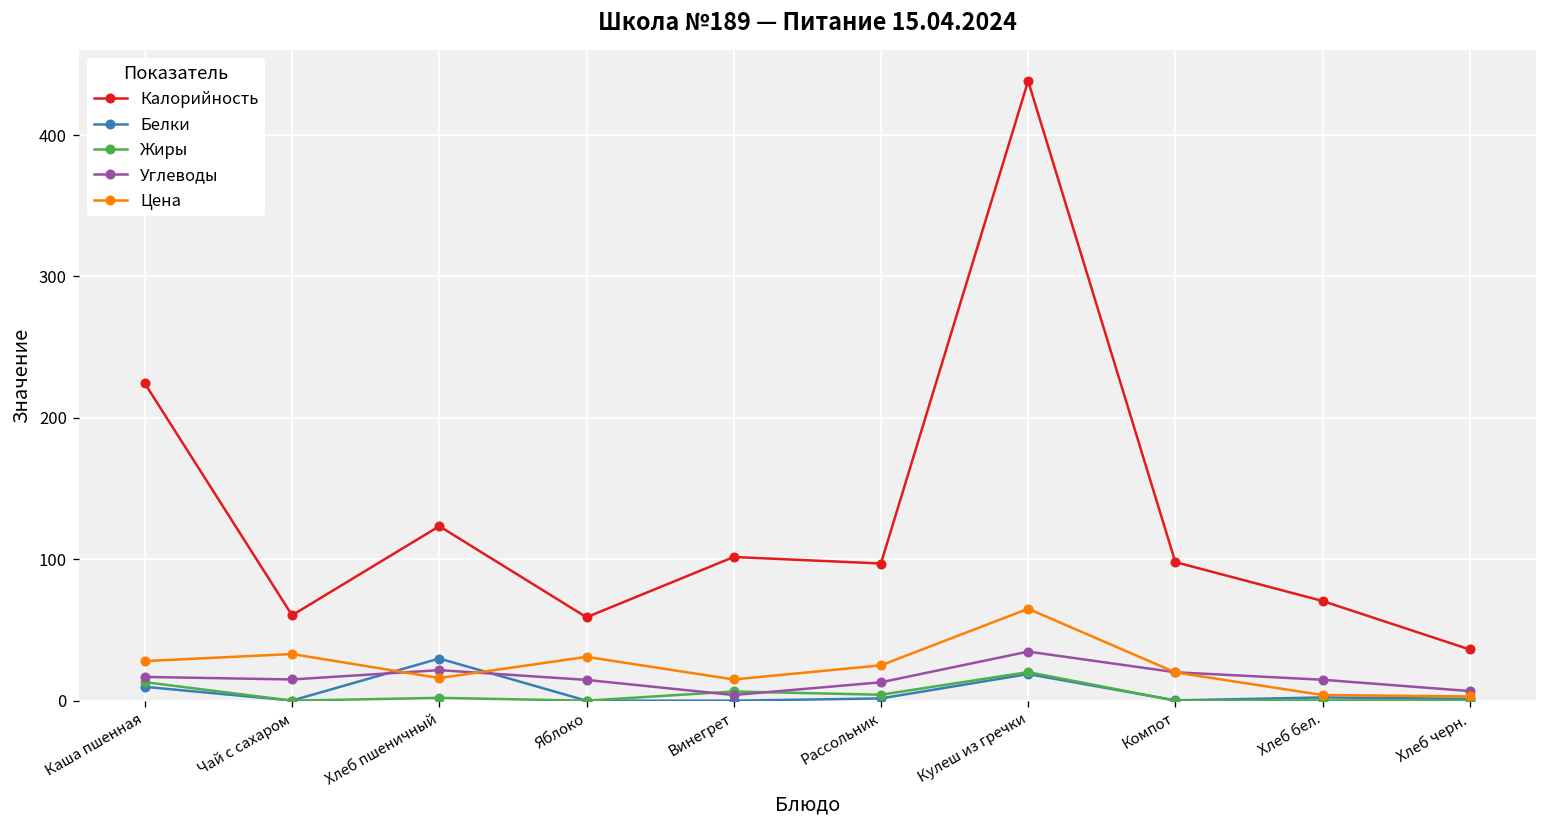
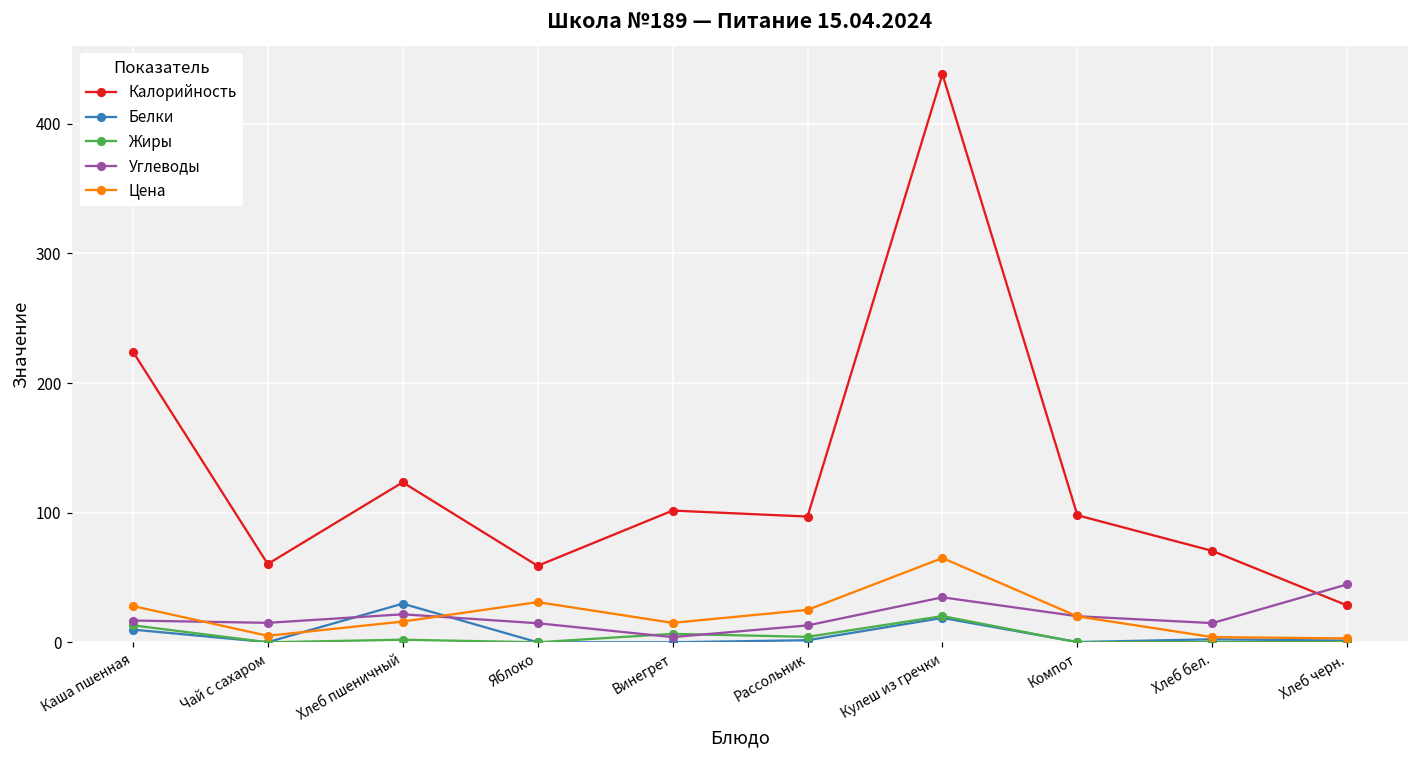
Цена, Чай с сахаром: 33 -> 5
Калорийность, Хлеб черн.: 36 -> 28
Углеводы, Хлеб черн.: 7 -> 45
